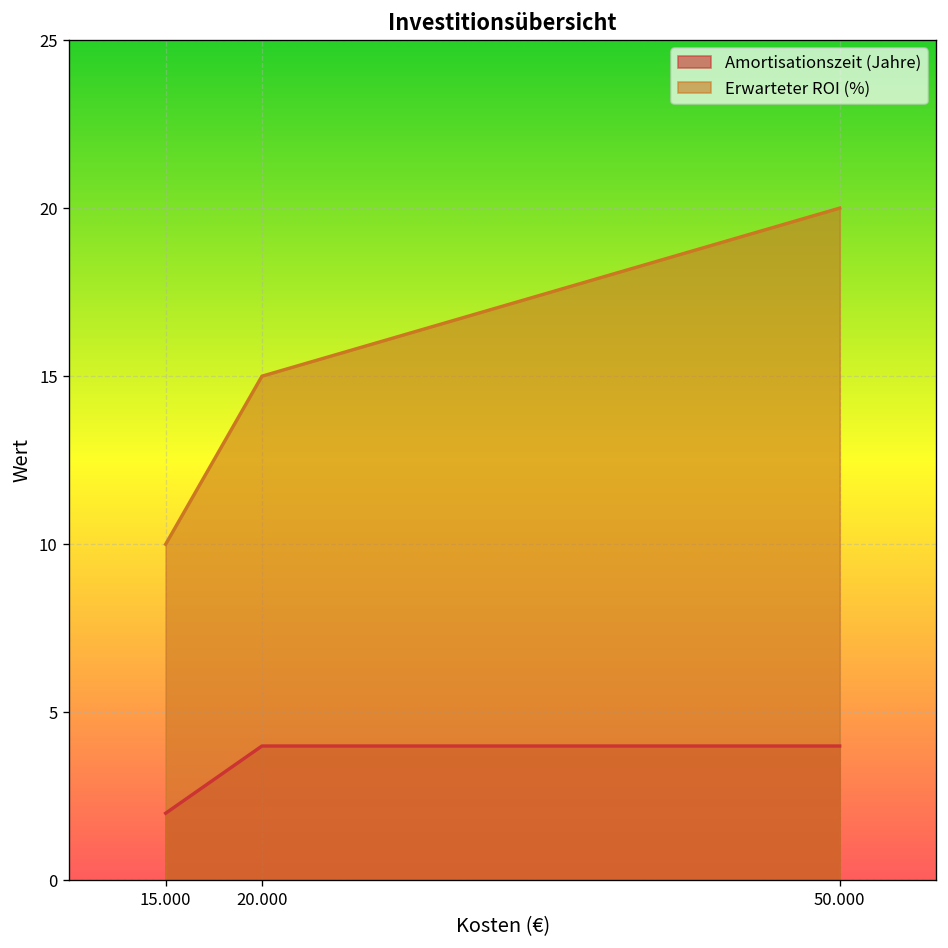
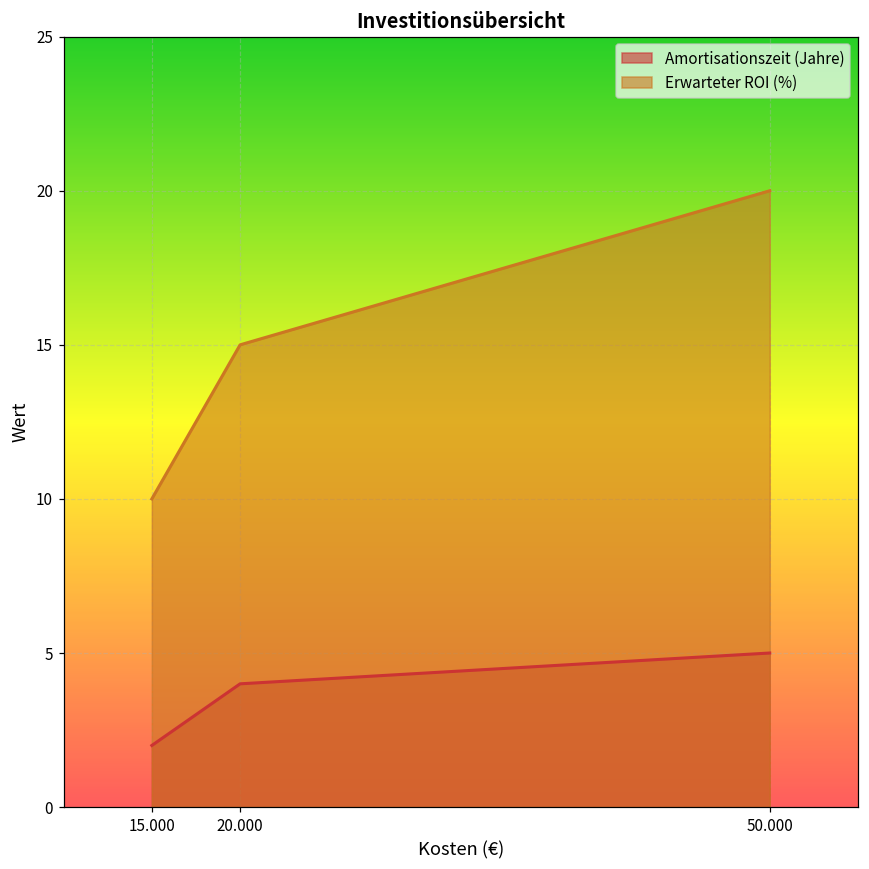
Amortisationszeit (Jahre), 50.000: 4 -> 5
